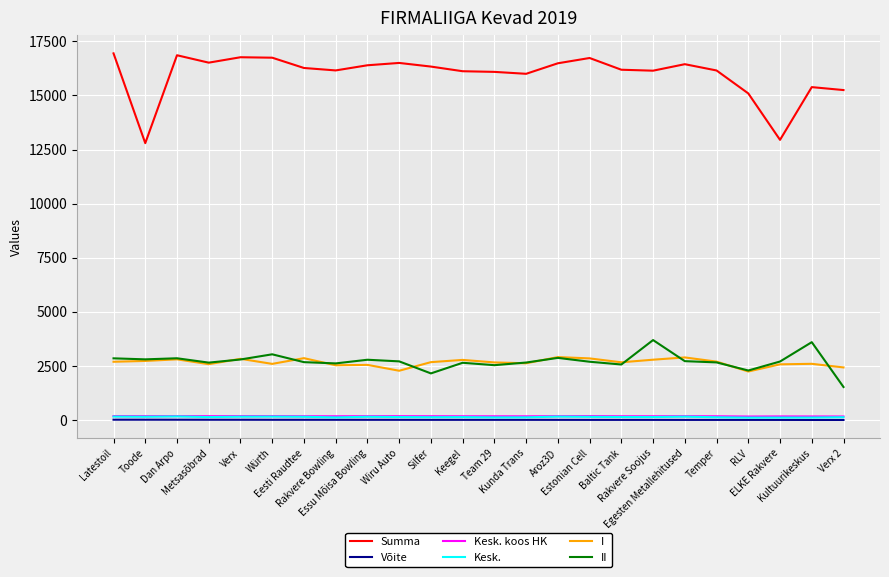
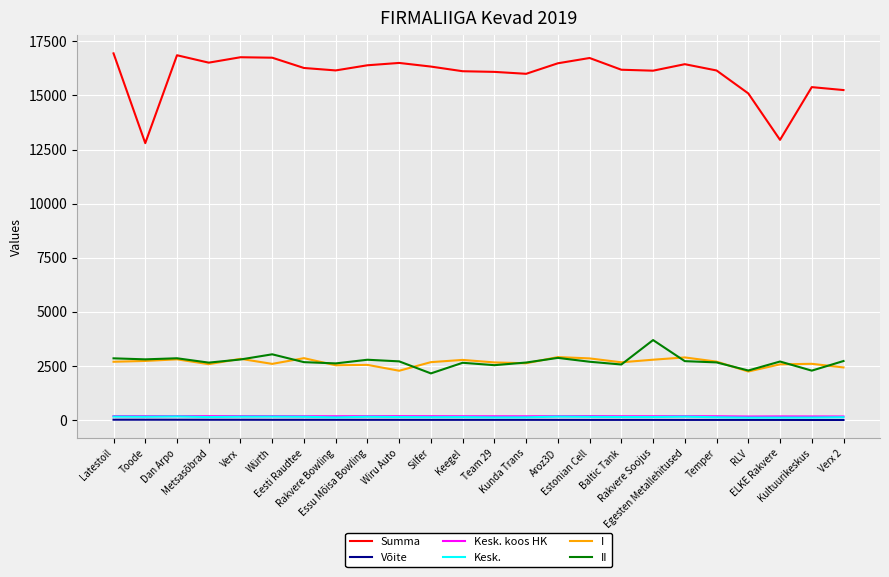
II, Kultuurikeskus: 3600 -> 2300
II, Verx 2: 1500 -> 2700
